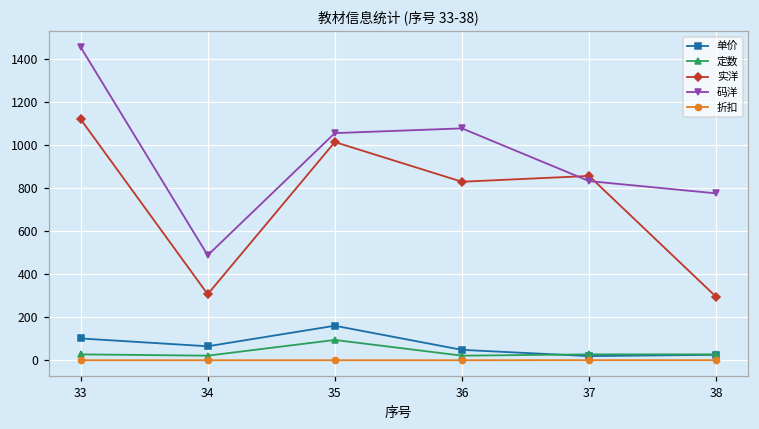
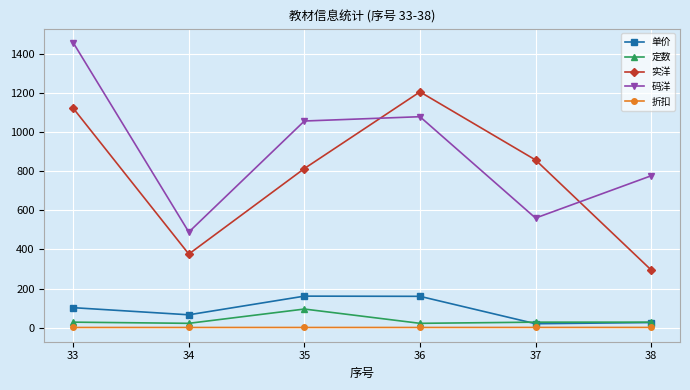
实洋, 34: 310 -> 380
实洋, 35: 1010 -> 810
单价, 36: 50 -> 160
实洋, 36: 830 -> 1200
码洋, 37: 830 -> 560
